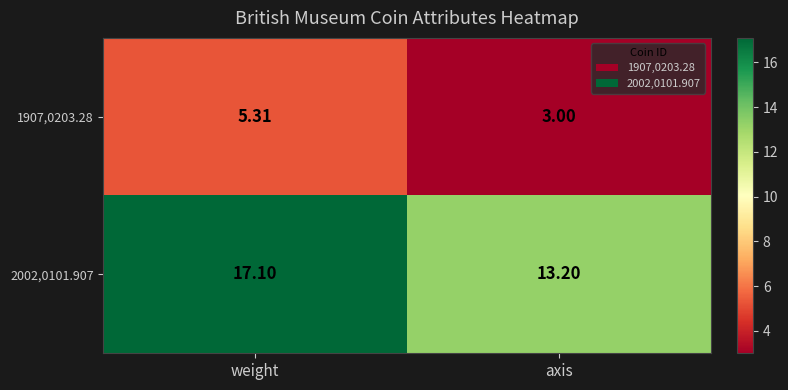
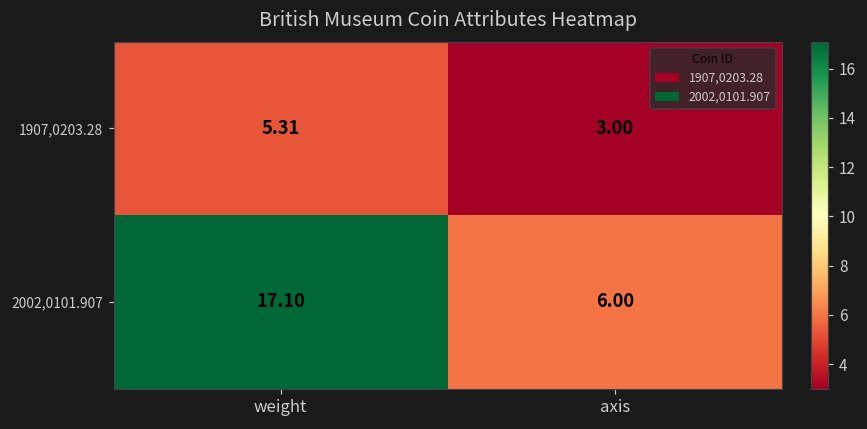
2002,0101.907, axis: 13.20 -> 6.00
